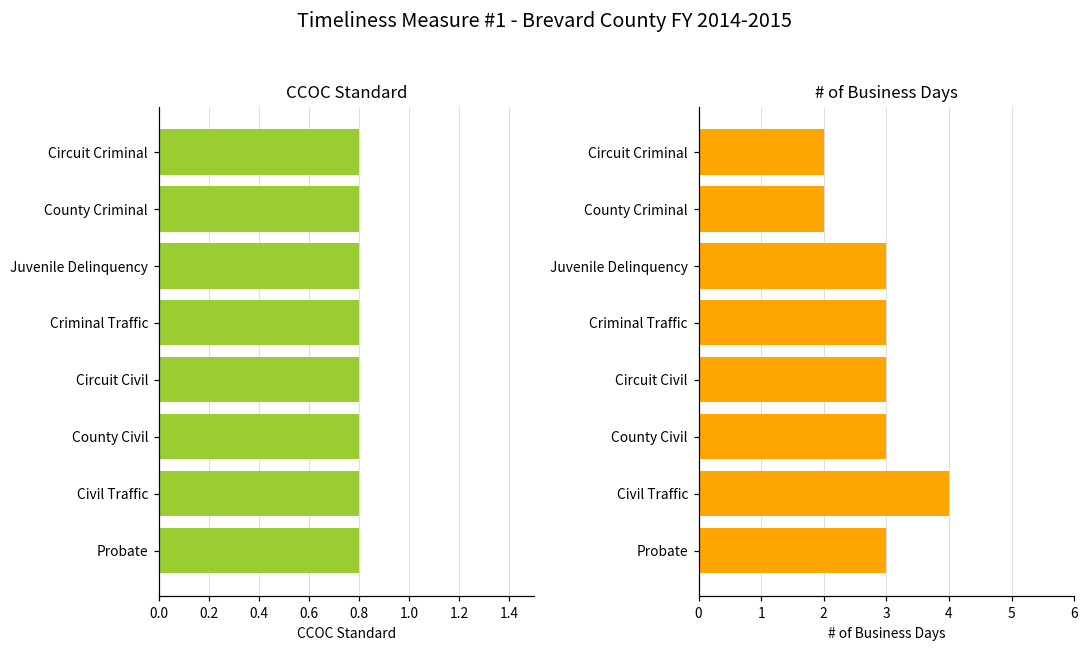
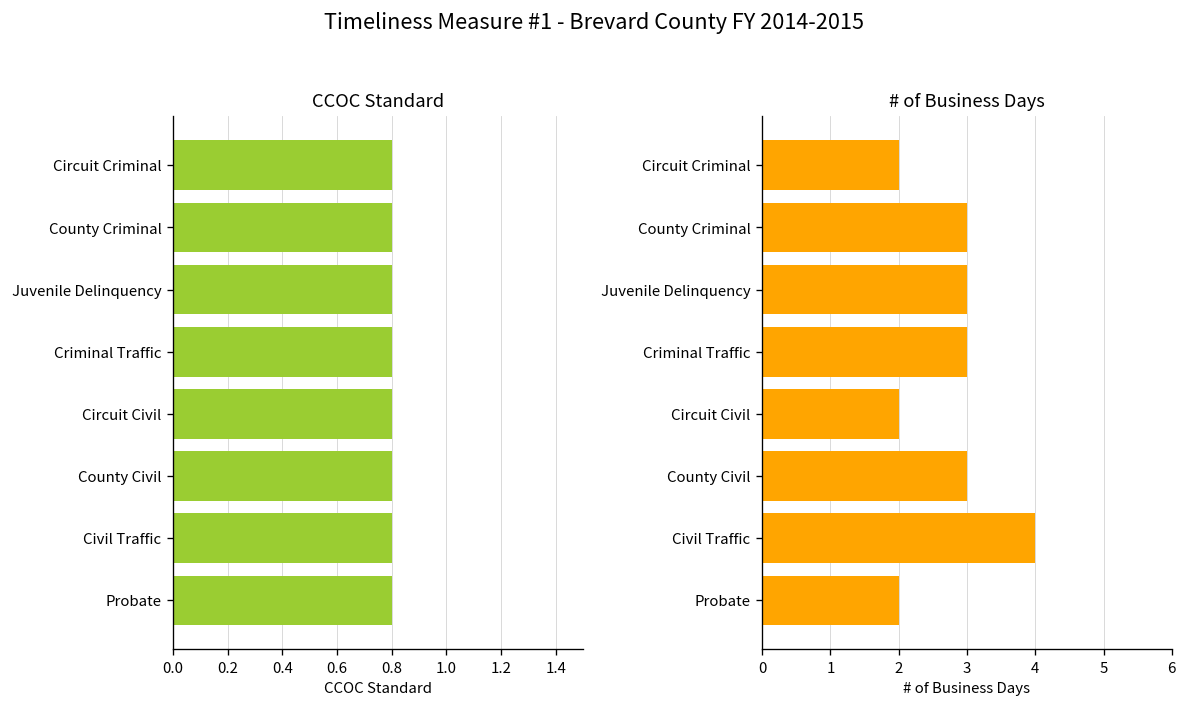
# of Business Days, County Criminal: 2 -> 3
# of Business Days, Circuit Civil: 3 -> 2
# of Business Days, Probate: 3 -> 2
